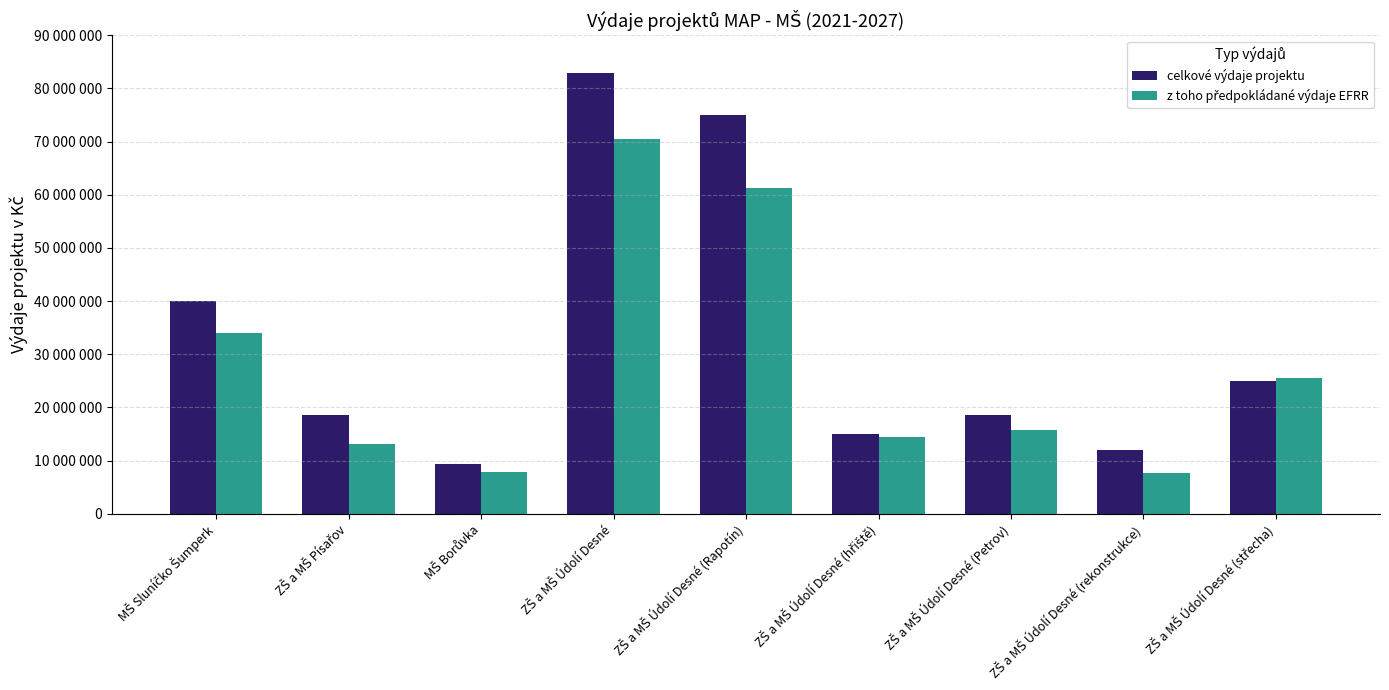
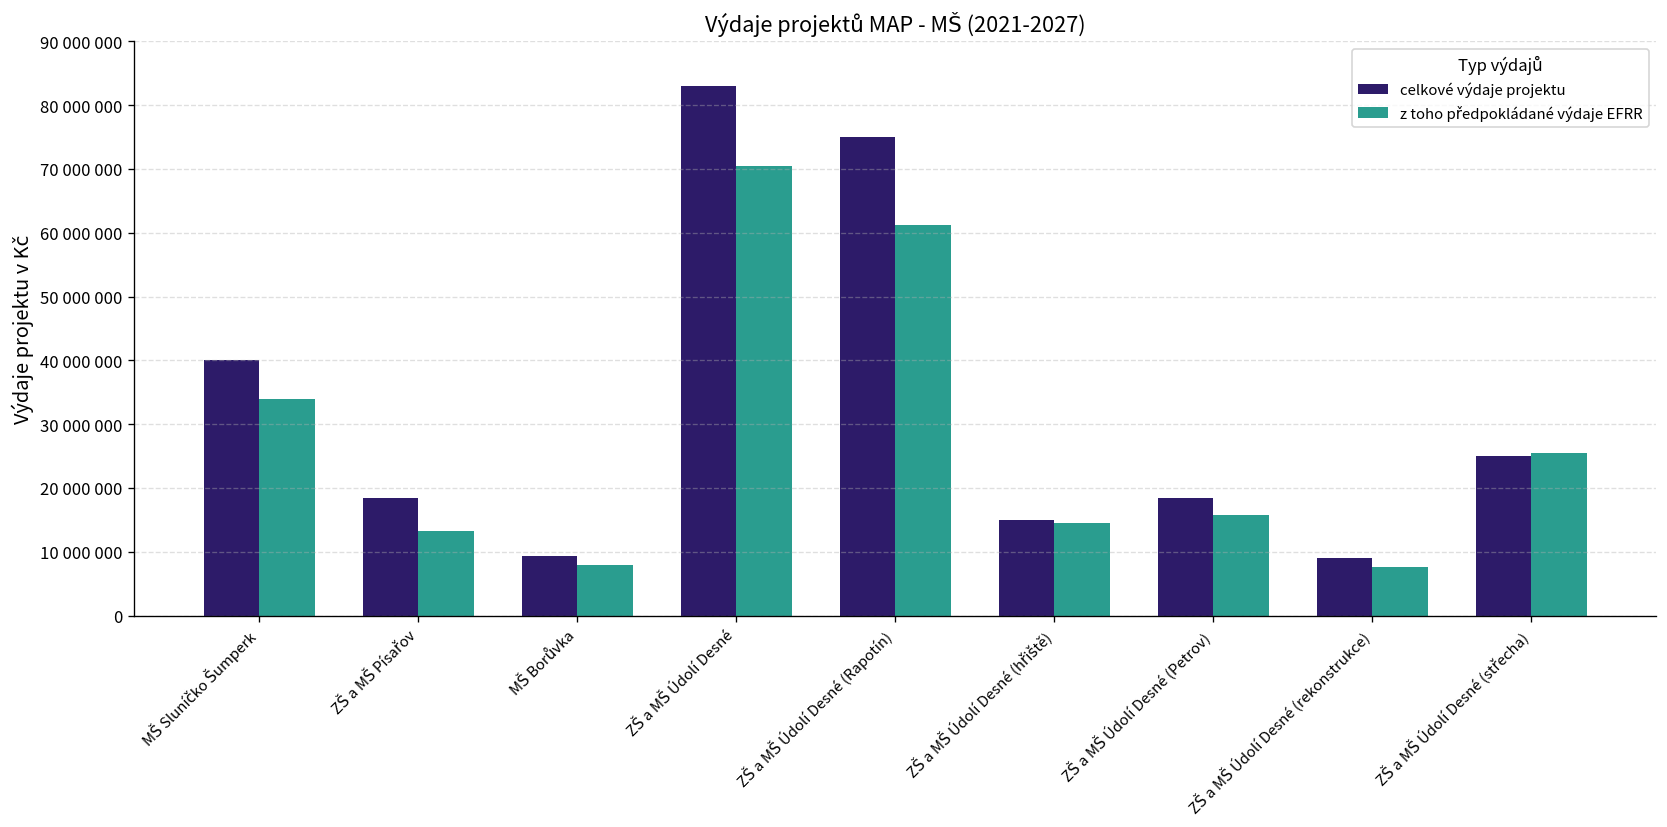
celkové výdaje projektu, ZŠ a MŠ Údolí Desné (rekonstrukce): 12000000 -> 9000000
